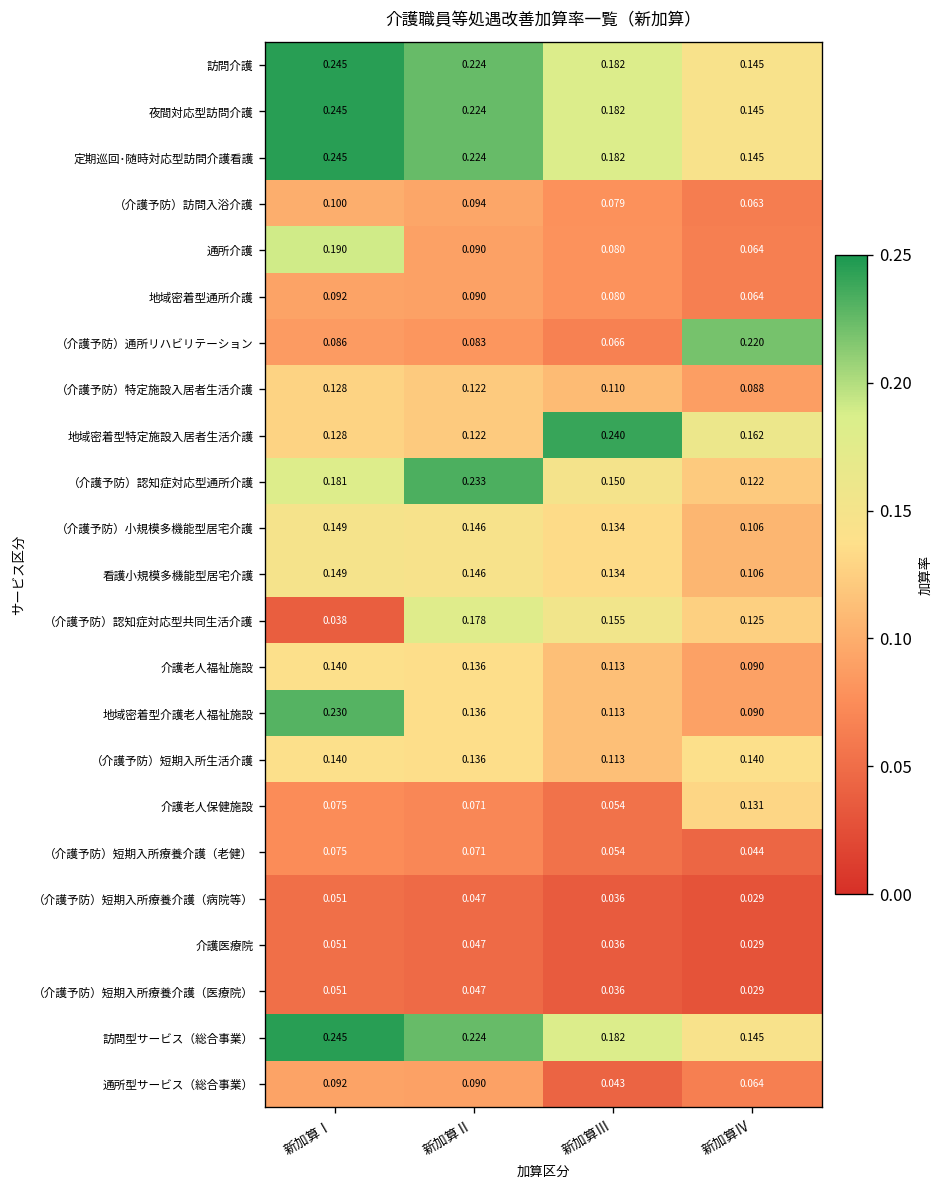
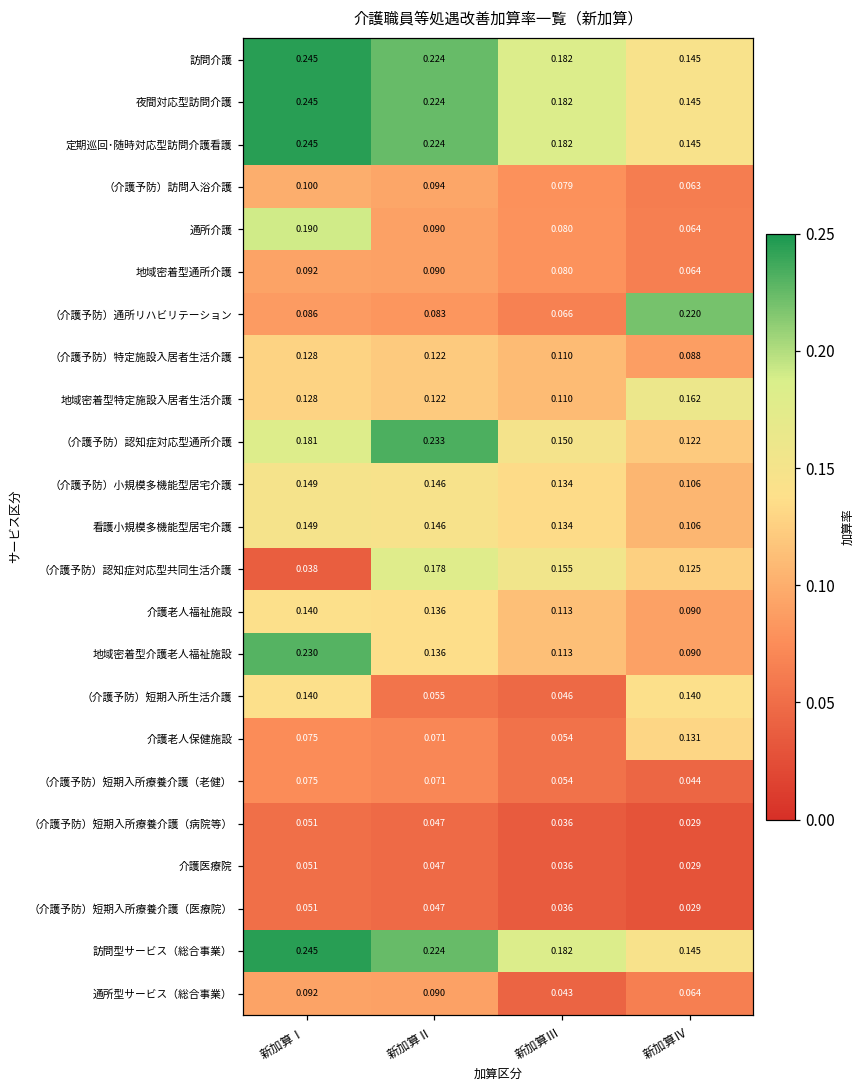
地域密着型特定施設入居者生活介護, 新加算Ⅲ: 0.240 -> 0.110
（介護予防）短期入所生活介護, 新加算Ⅱ: 0.136 -> 0.055
（介護予防）短期入所生活介護, 新加算Ⅲ: 0.113 -> 0.046
